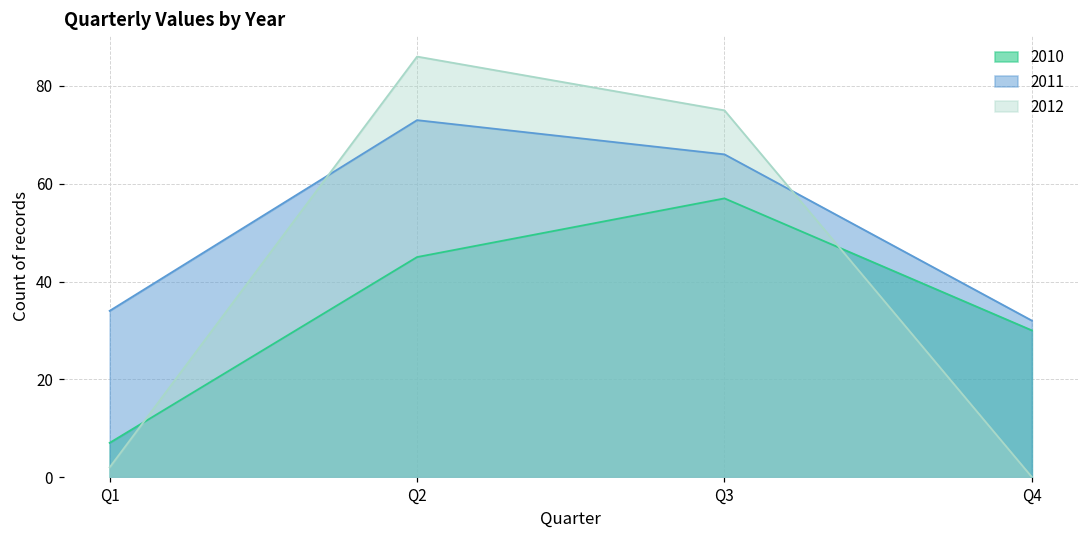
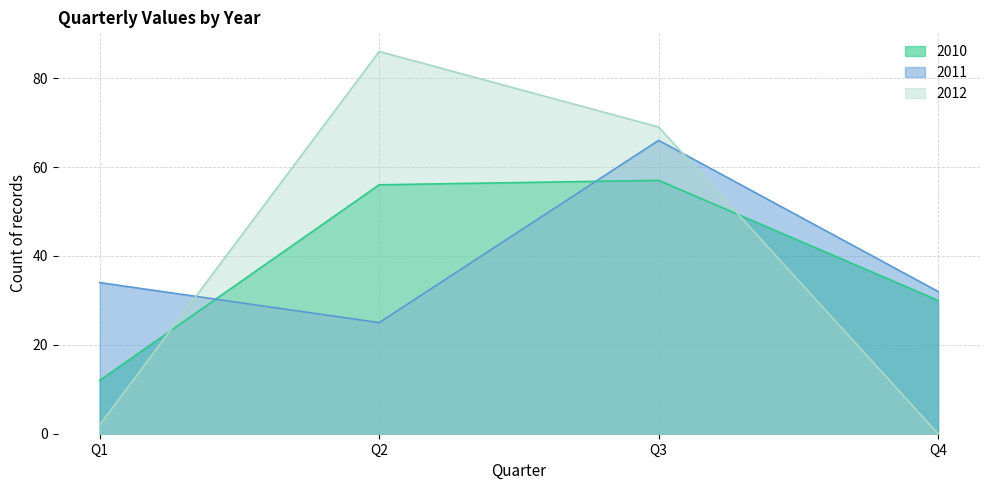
2010, Q1: 7 -> 12
2010, Q2: 45 -> 56
2011, Q2: 73 -> 25
2012, Q3: 75 -> 69
